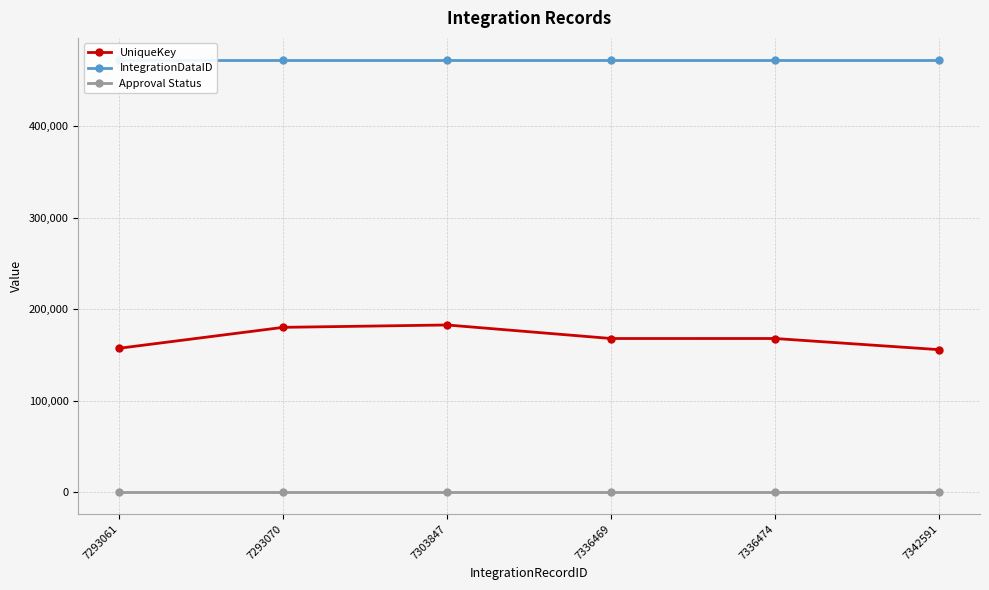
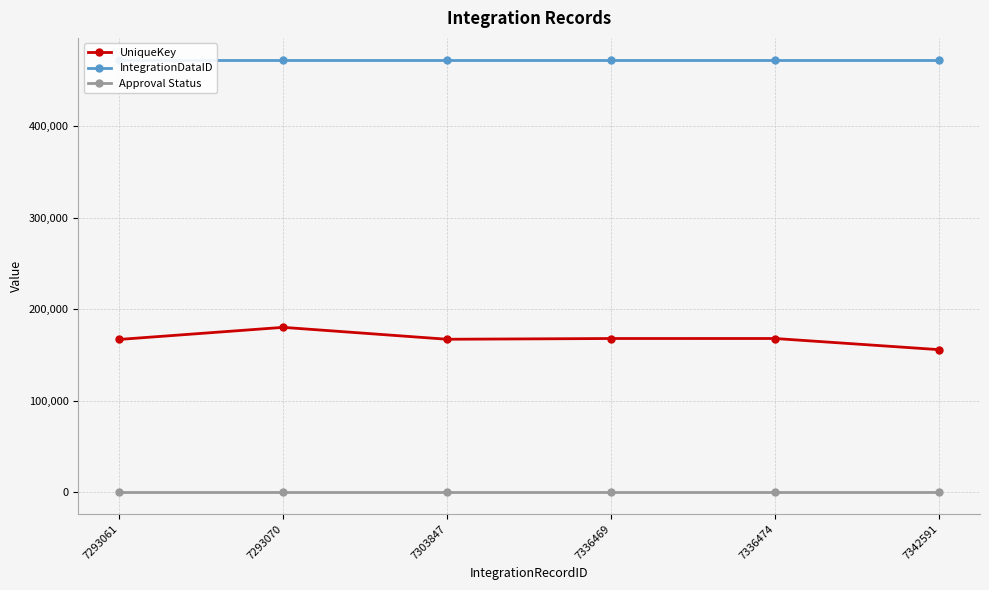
UniqueKey, 7293061: 160,000 -> 170,000
UniqueKey, 7303847: 180,000 -> 170,000
